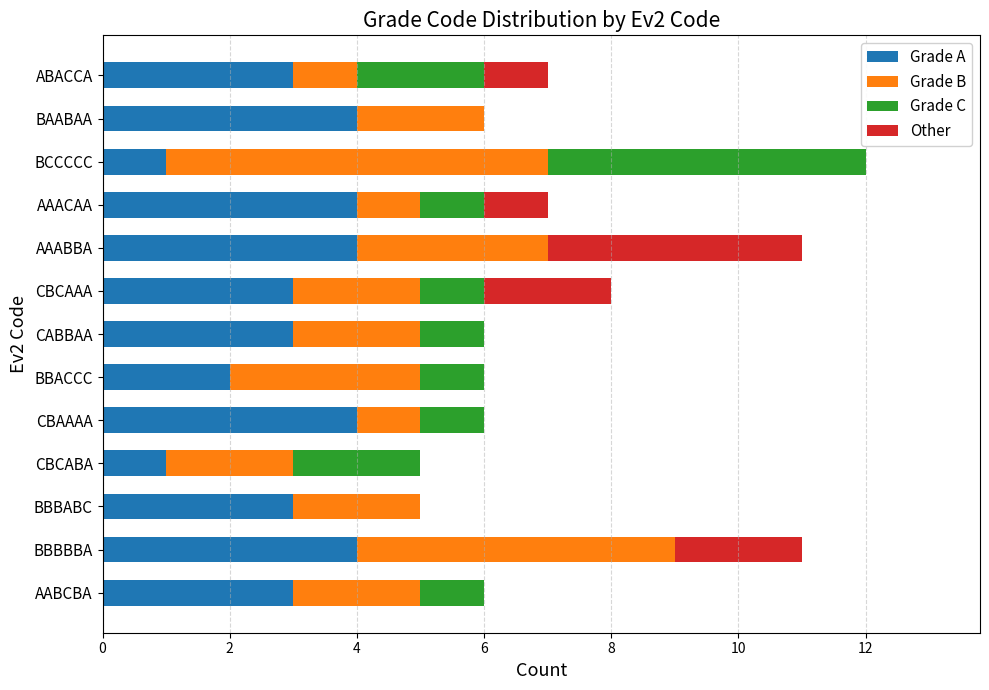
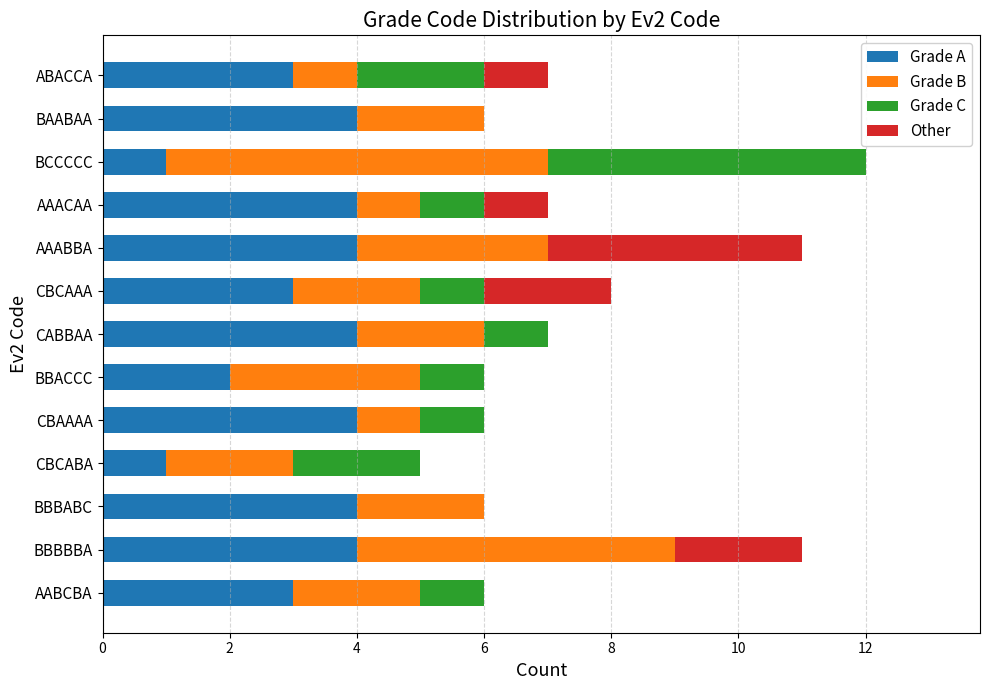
Grade A, CABBAA: 3 -> 4
Grade A, BBBABC: 3 -> 4
